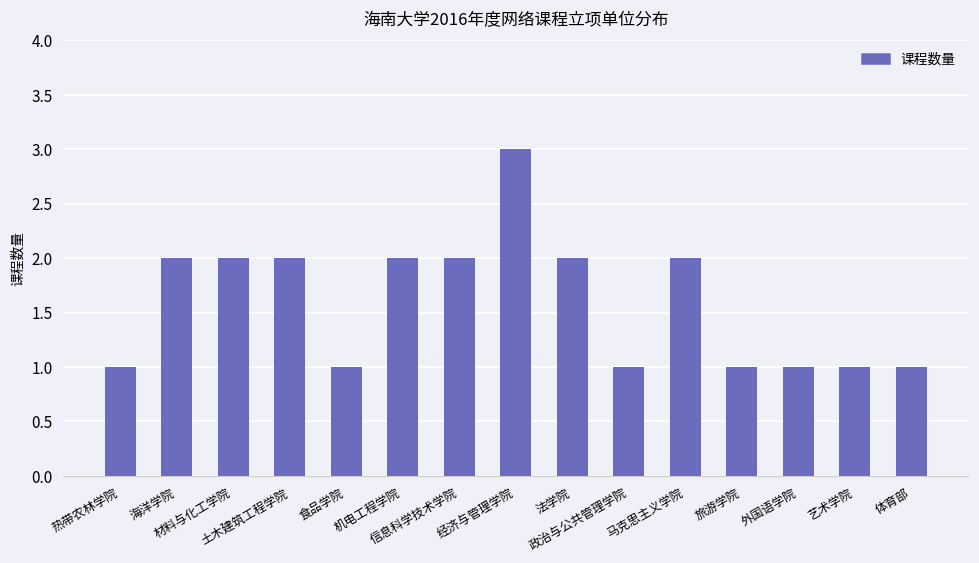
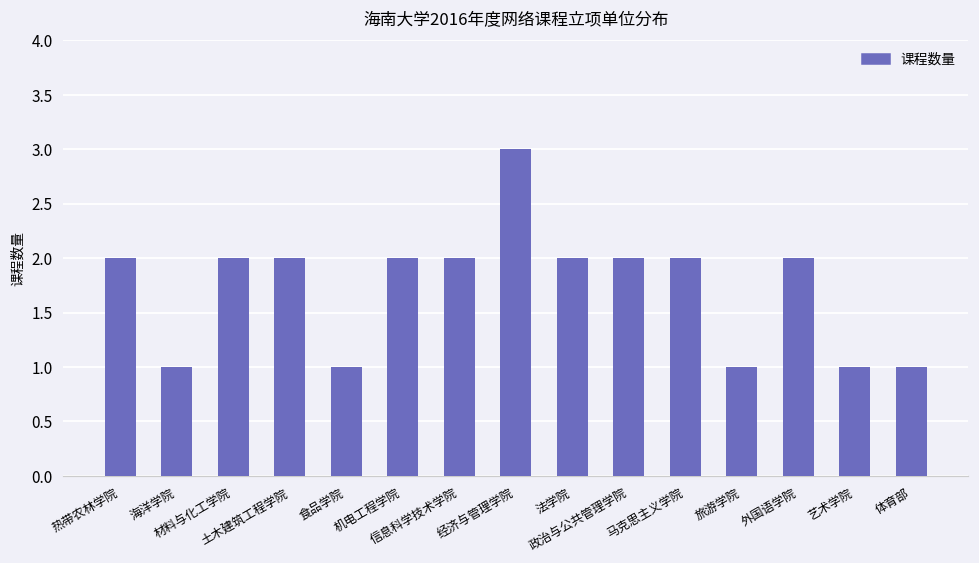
热带农林学院: 1 -> 2
海洋学院: 2 -> 1
政治与公共管理学院: 1 -> 2
外国语学院: 1 -> 2
